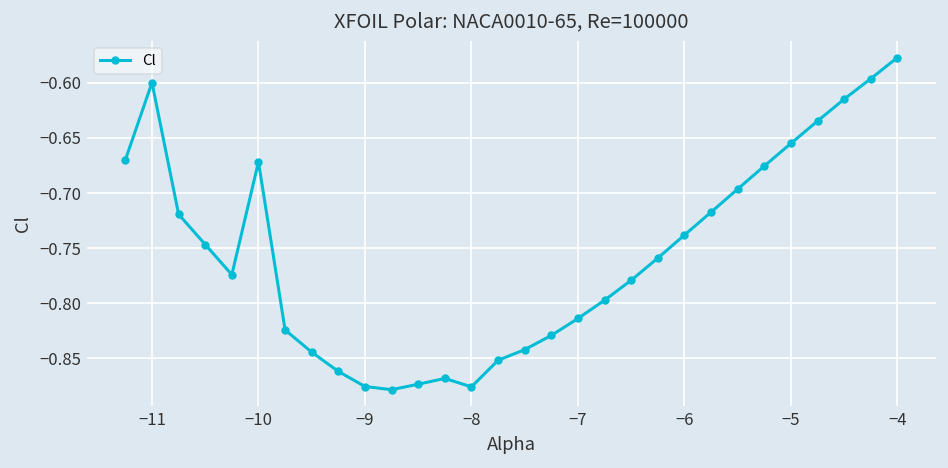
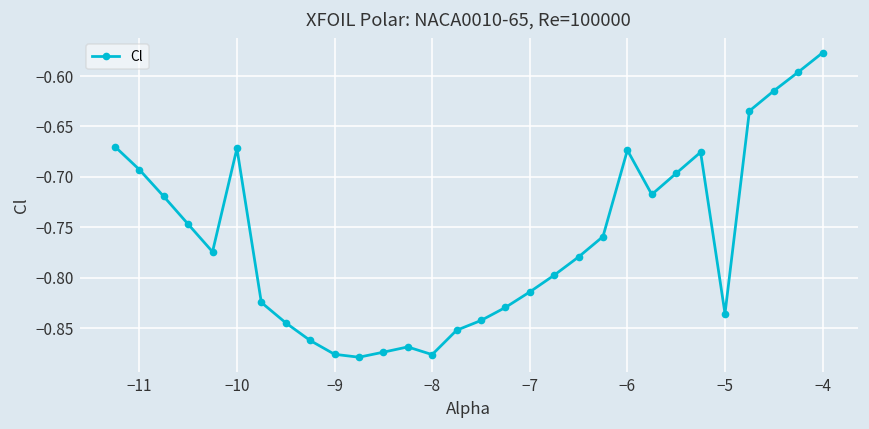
−11: -0.60 -> -0.69
−6: -0.74 -> -0.67
−5: -0.65 -> -0.84
